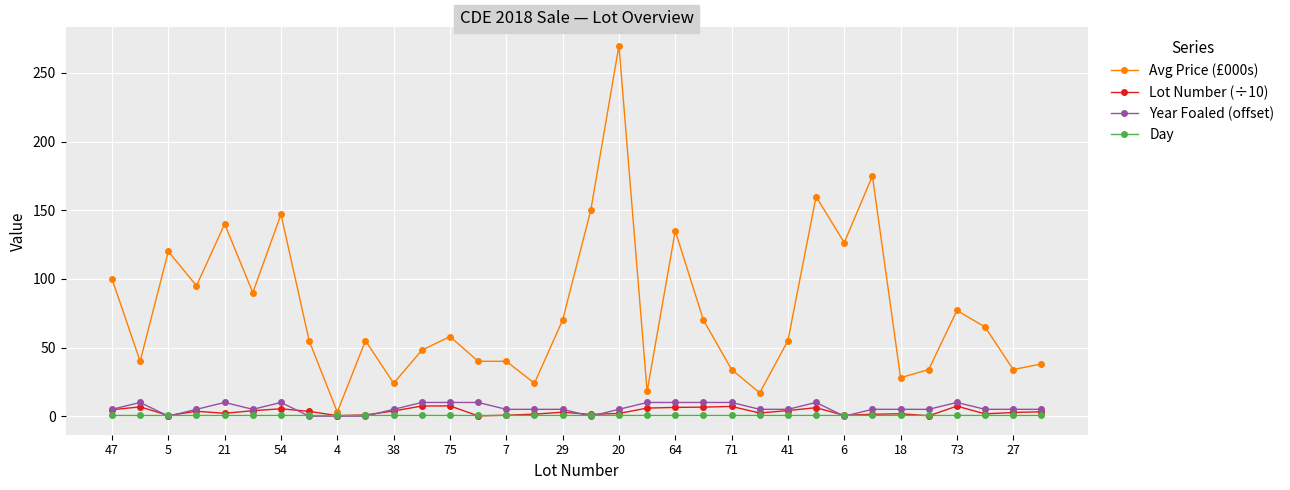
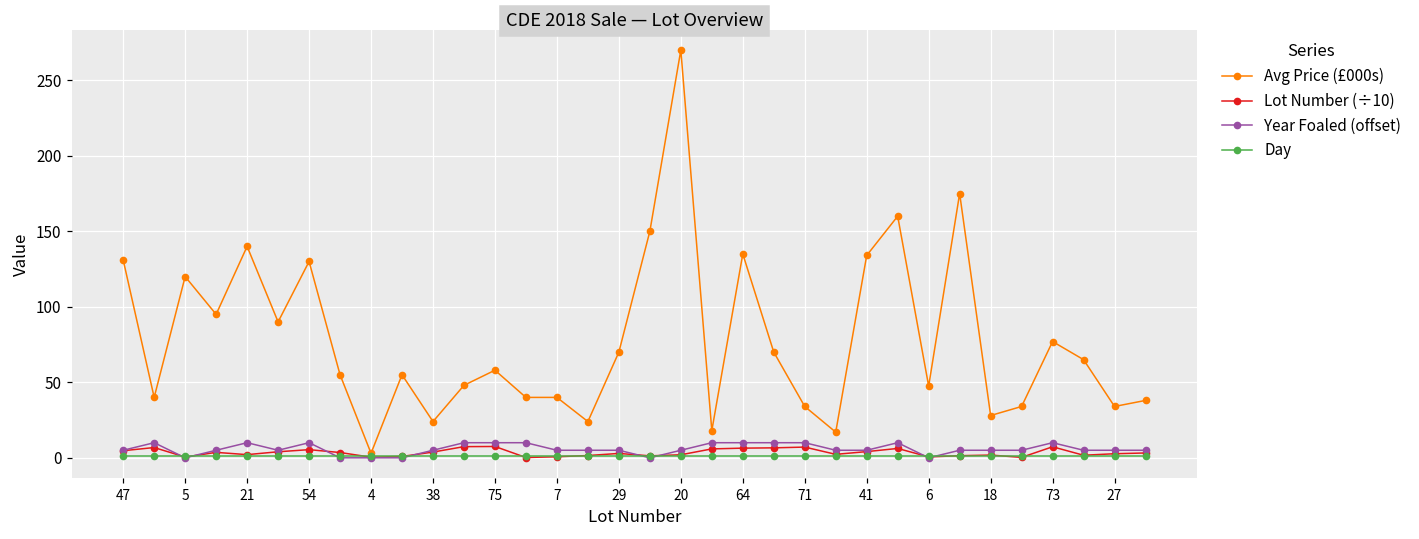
Avg Price (£000s), 47: 100 -> 131
Avg Price (£000s), 54: 147 -> 130
Avg Price (£000s), 41: 55 -> 134
Avg Price (£000s), 6: 126 -> 48
